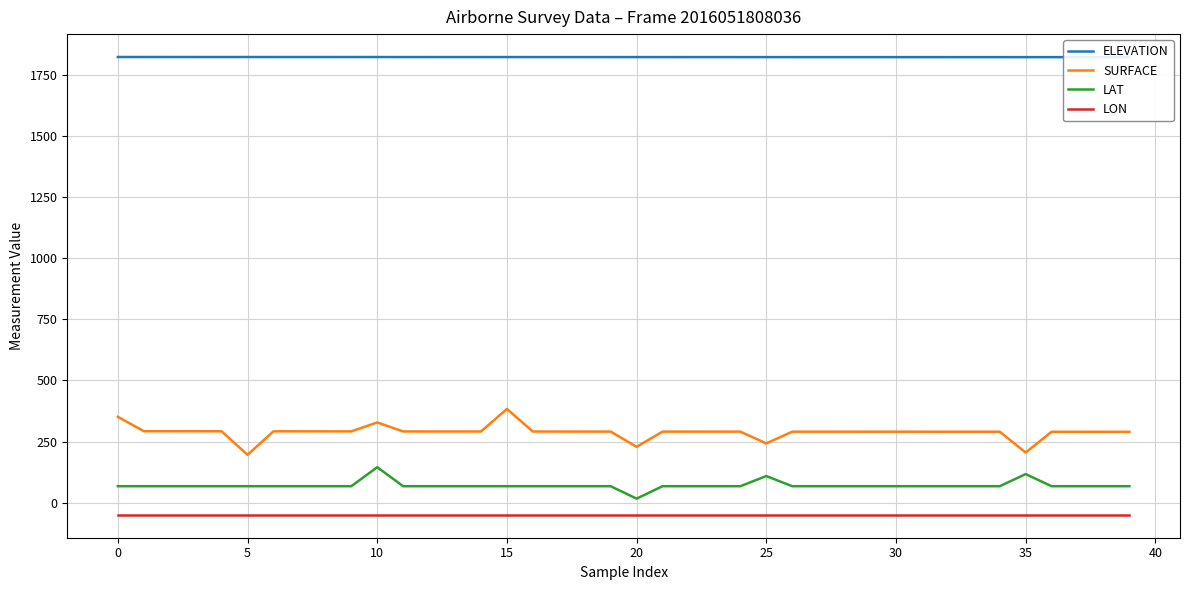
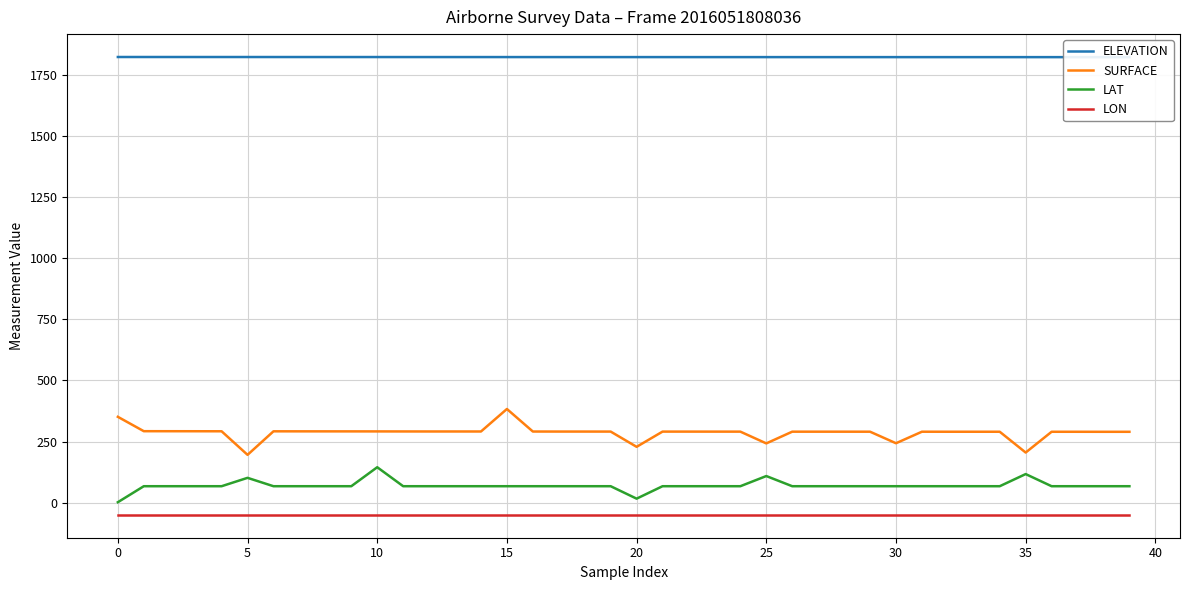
LAT, 0: 70 -> 0
LAT, 5: 70 -> 100
SURFACE, 10: 330 -> 290
SURFACE, 30: 290 -> 240
